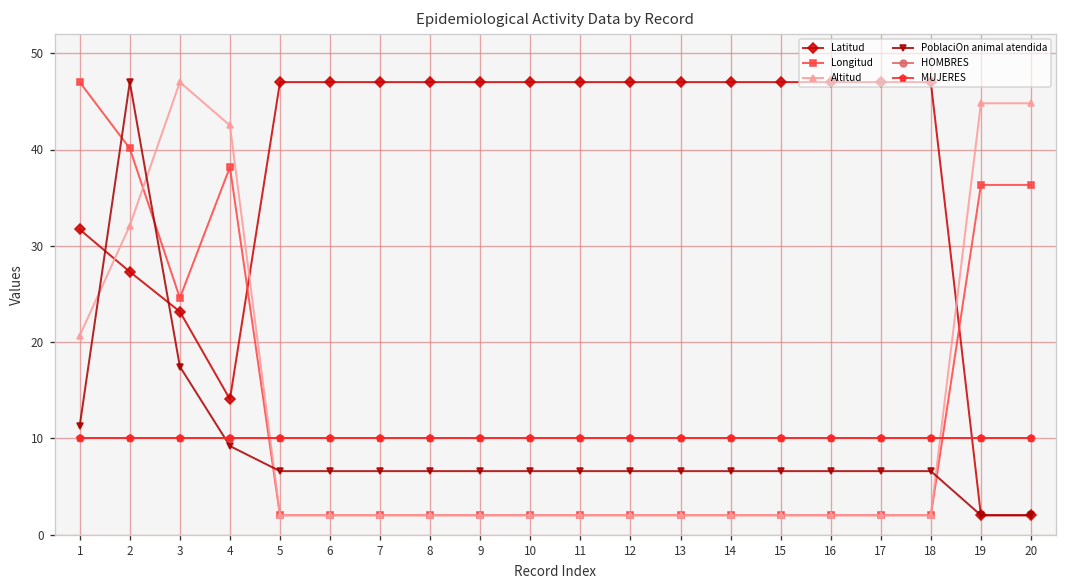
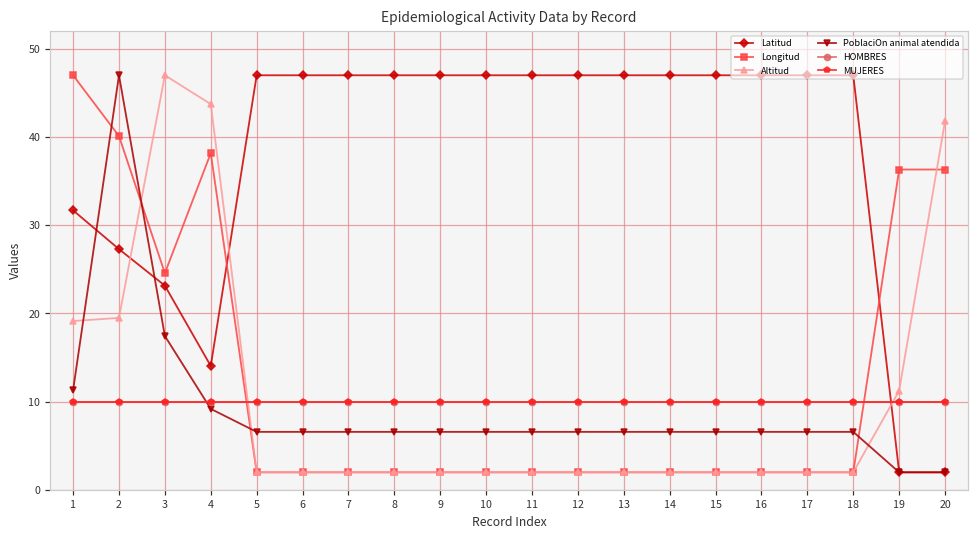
Altitud, 1: 21 -> 19
Altitud, 2: 32 -> 20
Altitud, 4: 43 -> 44
Altitud, 19: 45 -> 11
Altitud, 20: 45 -> 42
